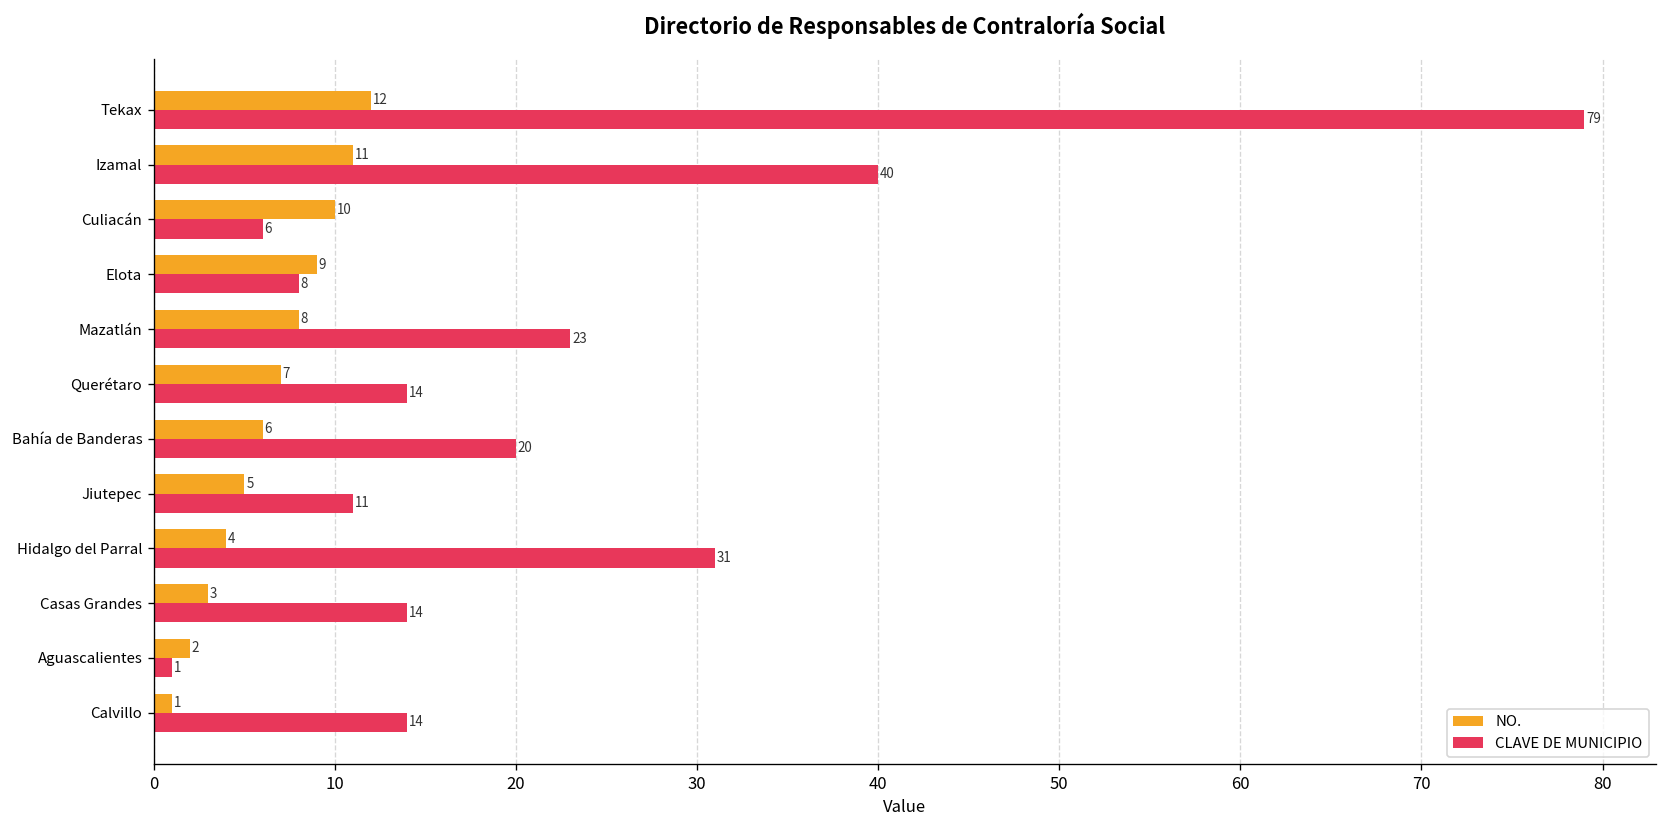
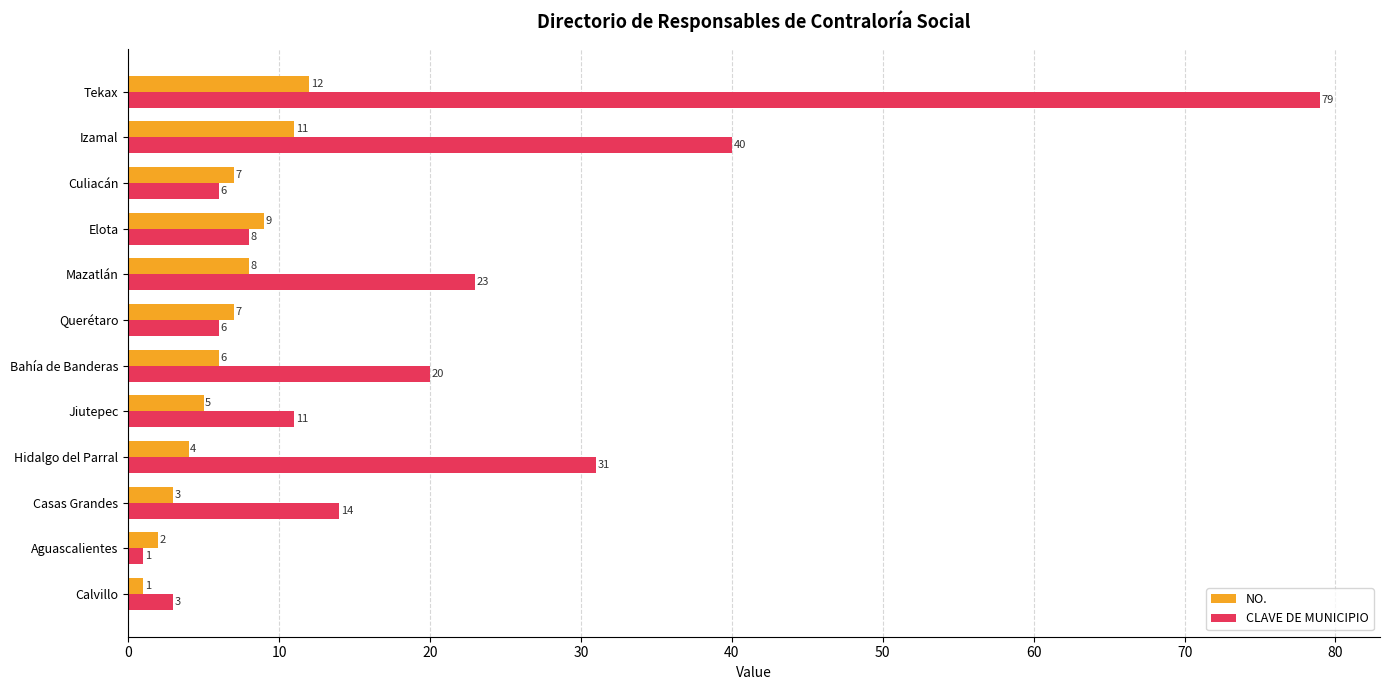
NO., Culiacán: 10 -> 7
CLAVE DE MUNICIPIO, Querétaro: 14 -> 6
CLAVE DE MUNICIPIO, Calvillo: 14 -> 3
